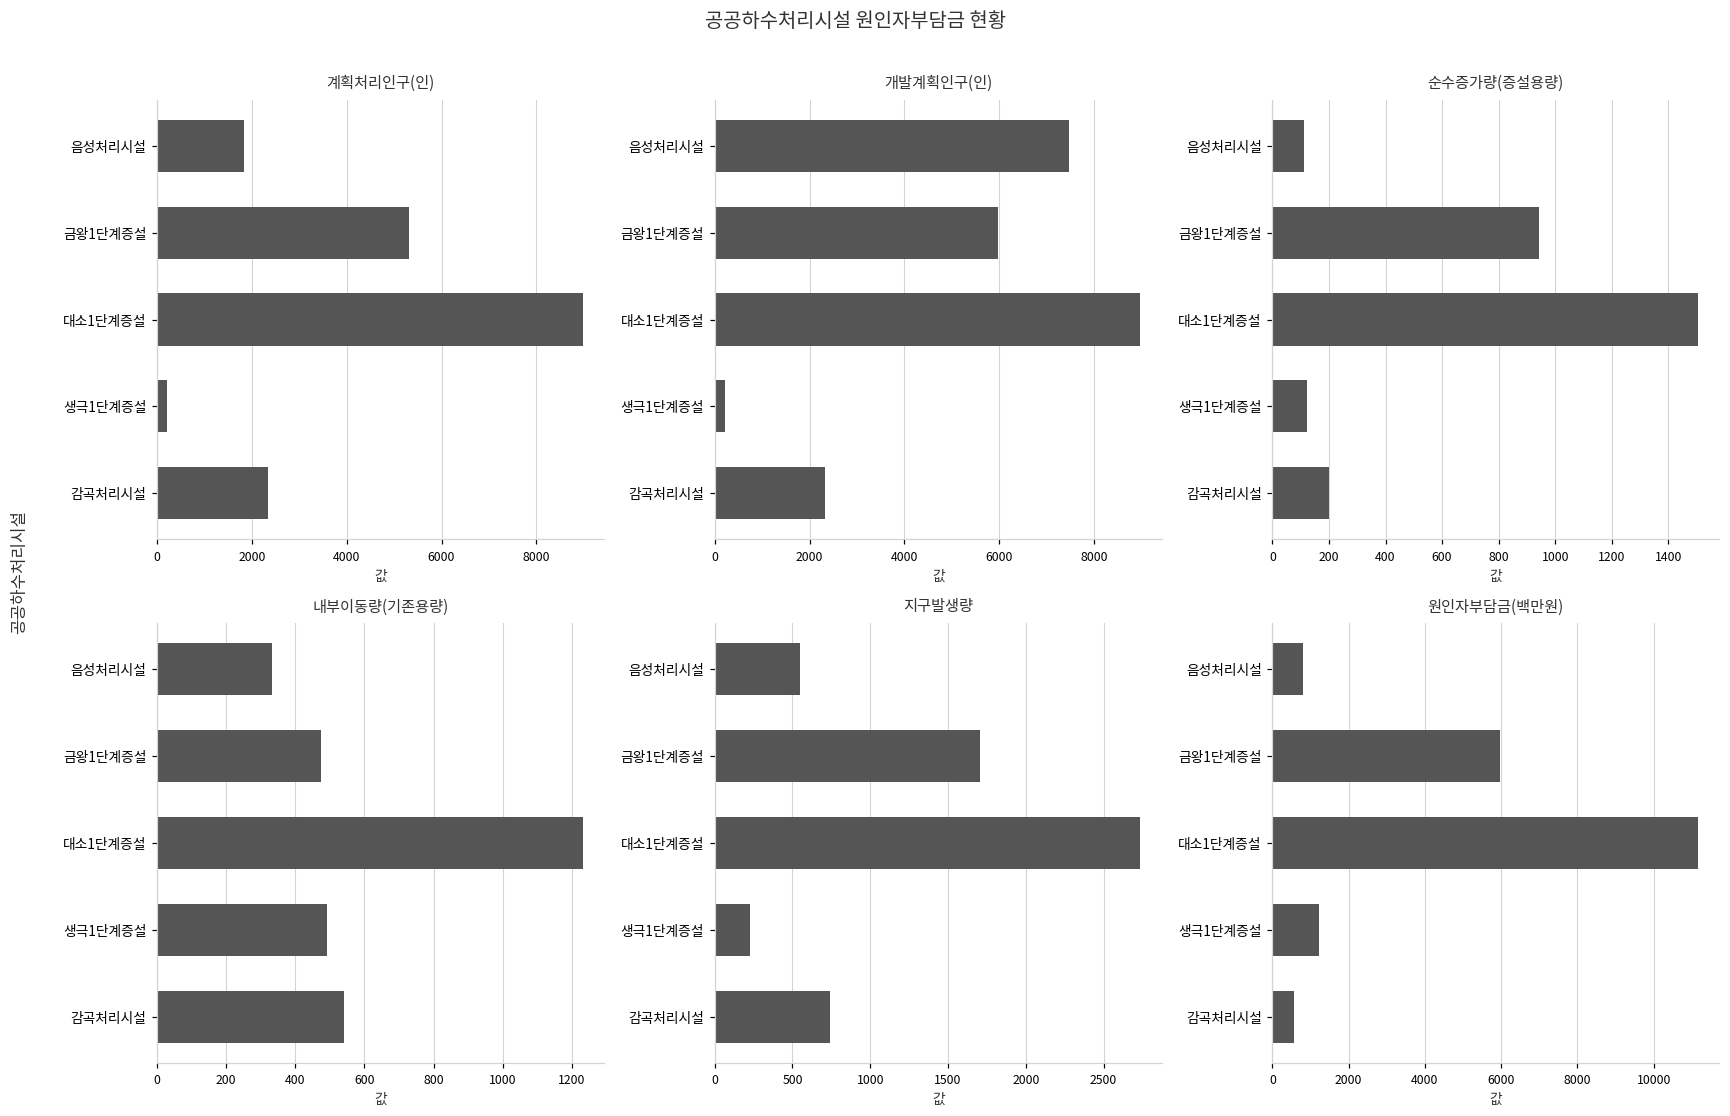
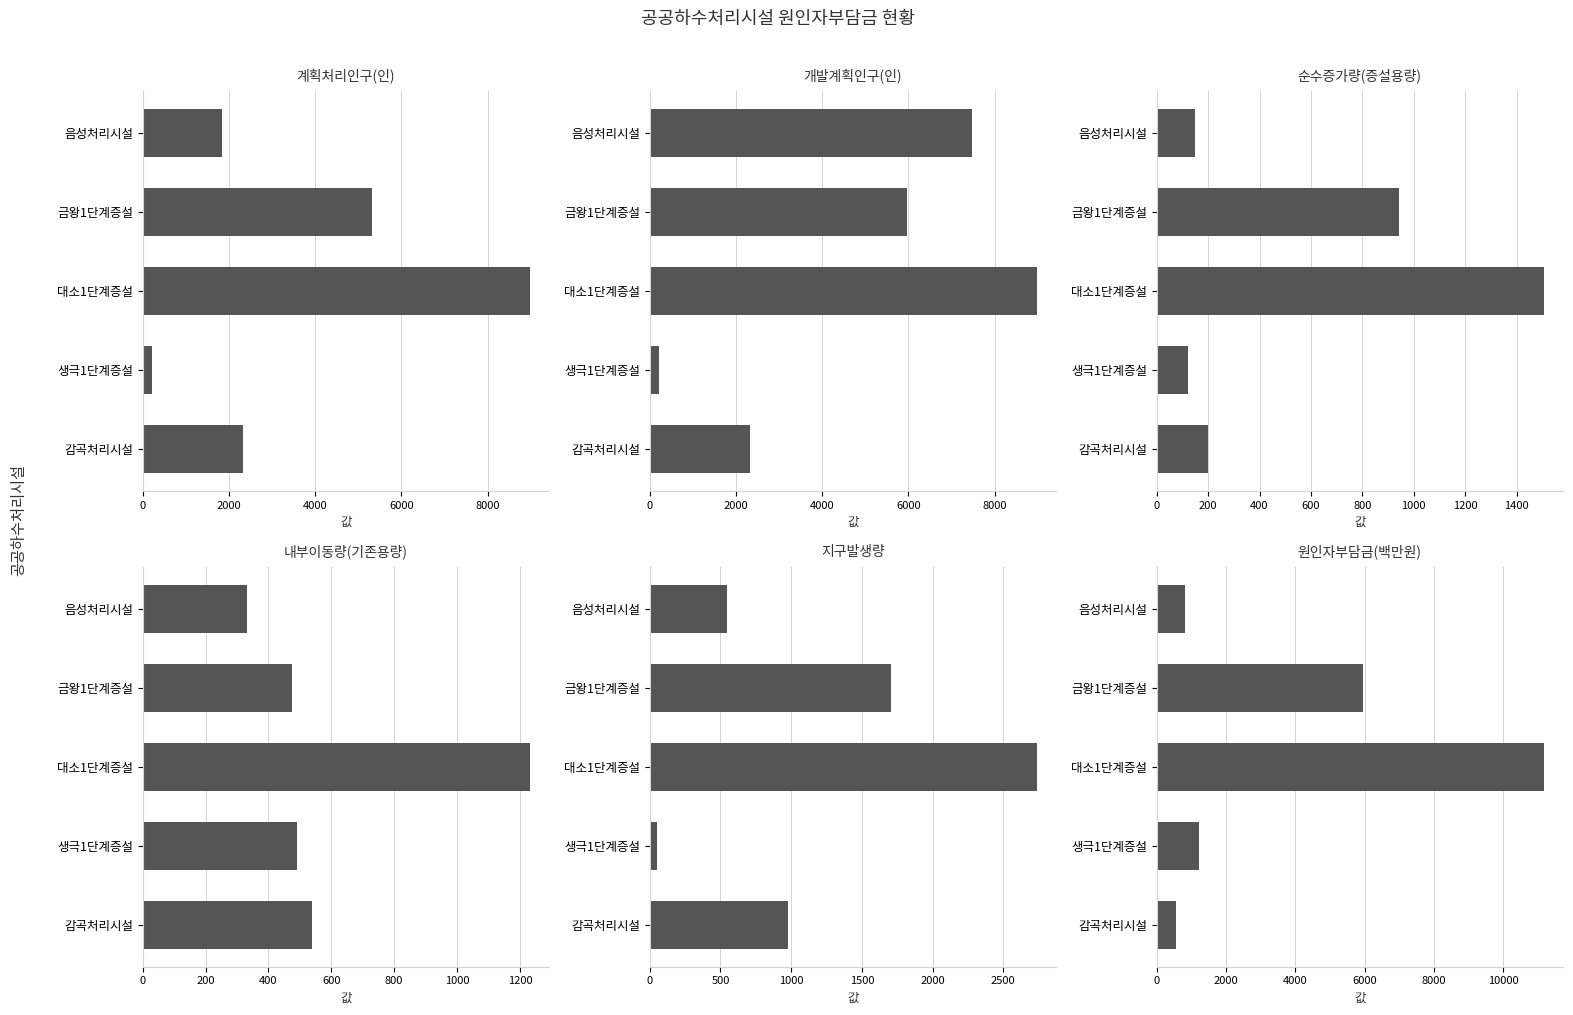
순수증가량(증설용량), 음성처리시설: 110 -> 150
지구발생량, 생극1단계증설: 230 -> 50
지구발생량, 감곡처리시설: 740 -> 980
